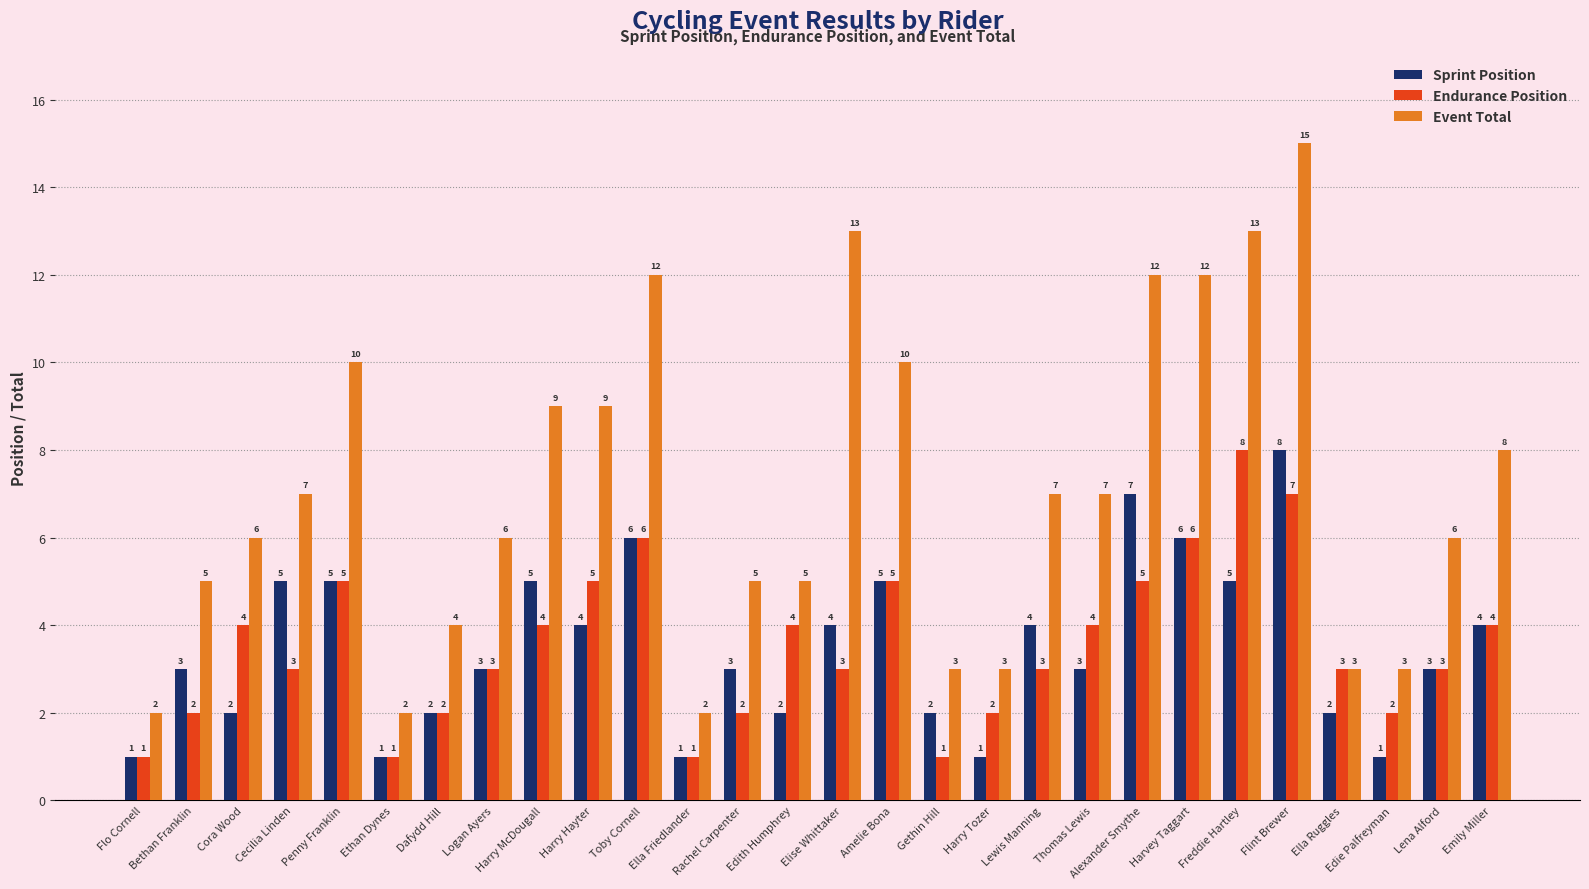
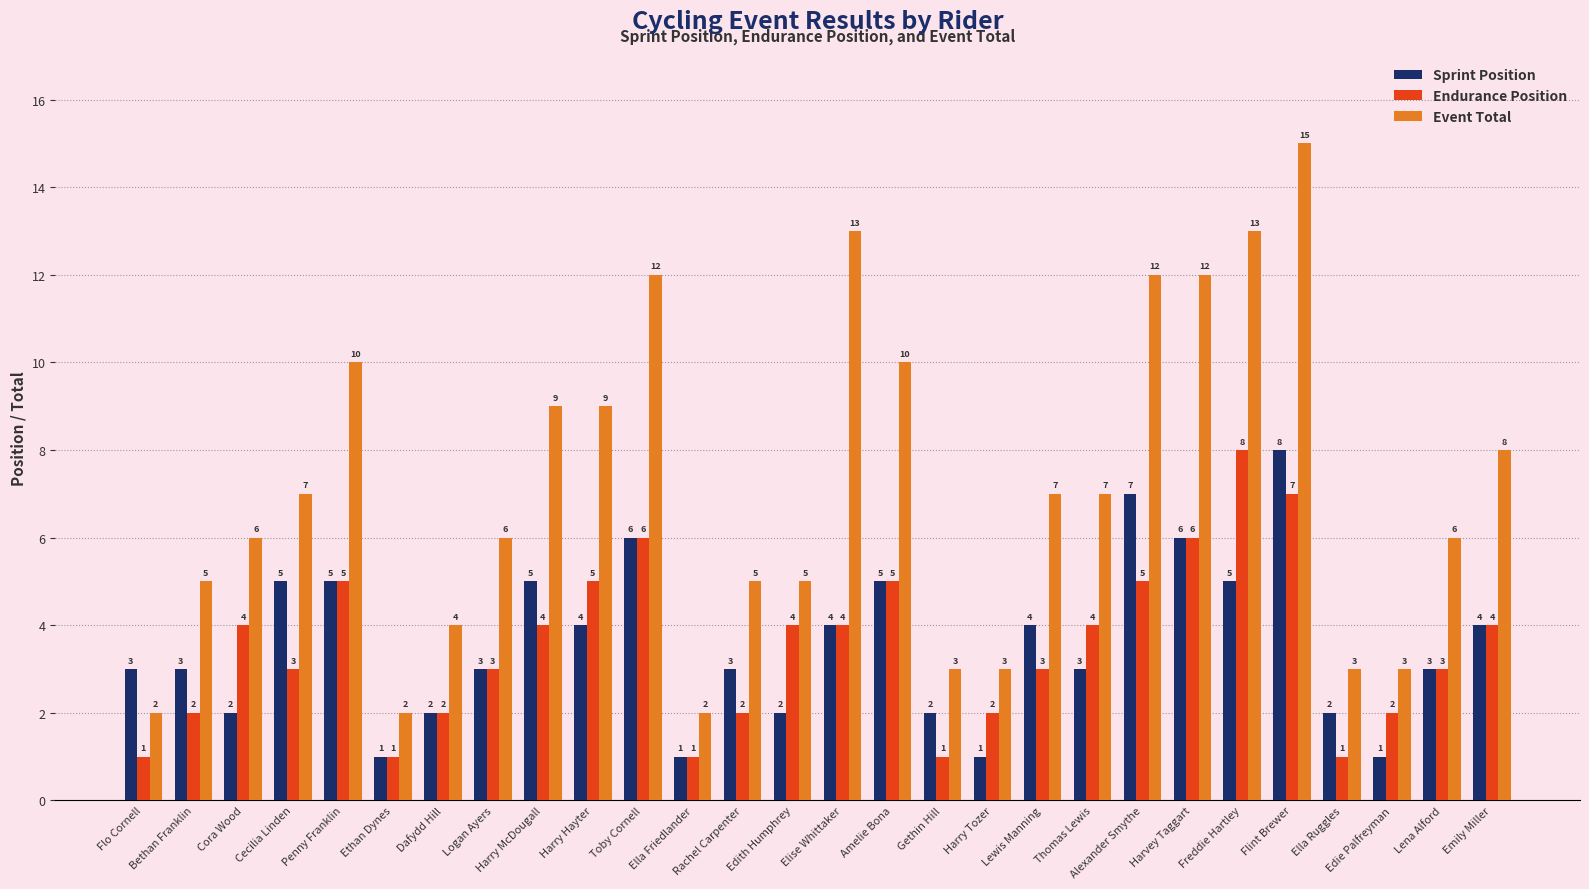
Sprint Position, Flo Cornell: 1 -> 3
Endurance Position, Elise Whittaker: 3 -> 4
Endurance Position, Ella Ruggles: 3 -> 1
